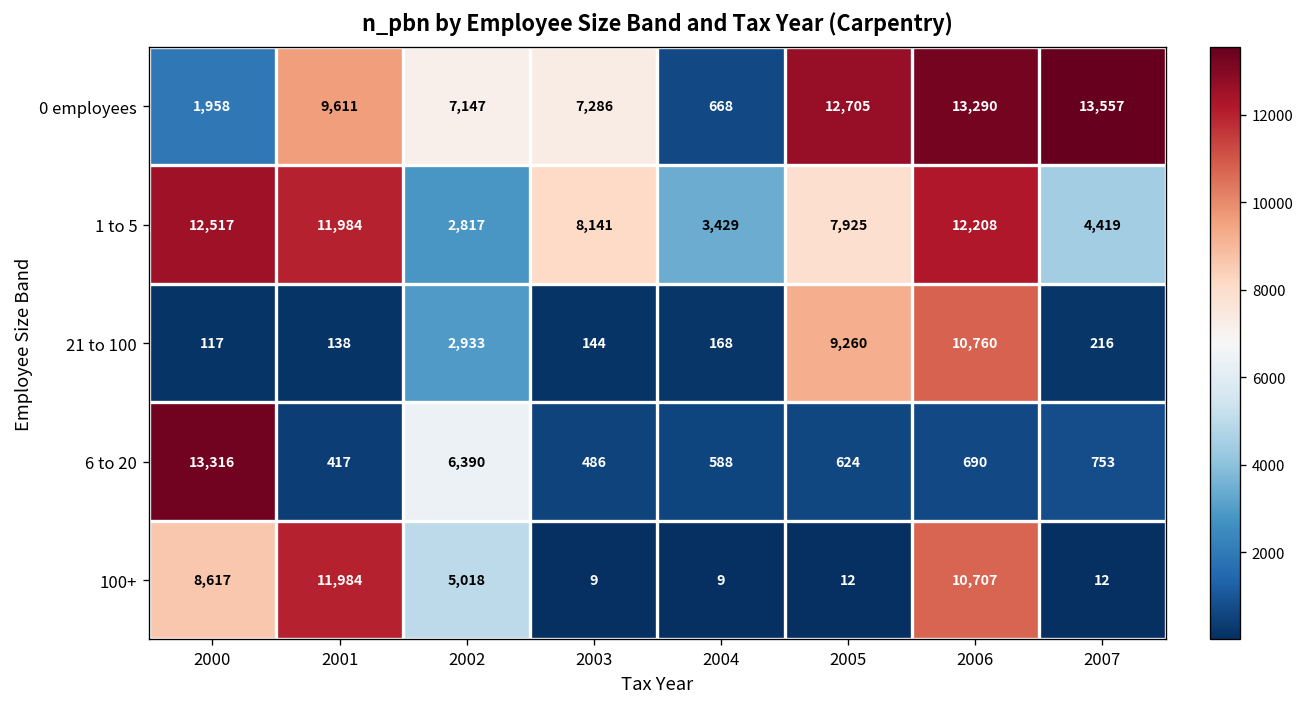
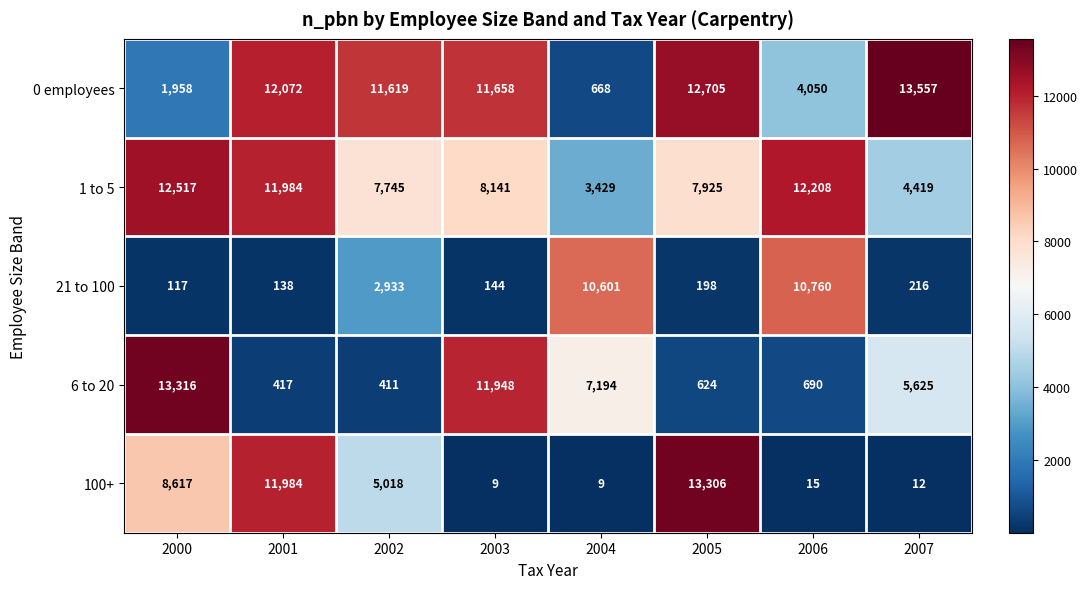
0 employees, 2001: 9,611 -> 12,072
0 employees, 2002: 7,147 -> 11,619
0 employees, 2003: 7,286 -> 11,658
0 employees, 2006: 13,290 -> 4,050
1 to 5, 2002: 2,817 -> 7,745
21 to 100, 2004: 168 -> 10,601
21 to 100, 2005: 9,260 -> 198
6 to 20, 2002: 6,390 -> 411
6 to 20, 2003: 486 -> 11,948
6 to 20, 2004: 588 -> 7,194
6 to 20, 2007: 753 -> 5,625
100+, 2005: 12 -> 13,306
100+, 2006: 10,707 -> 15
